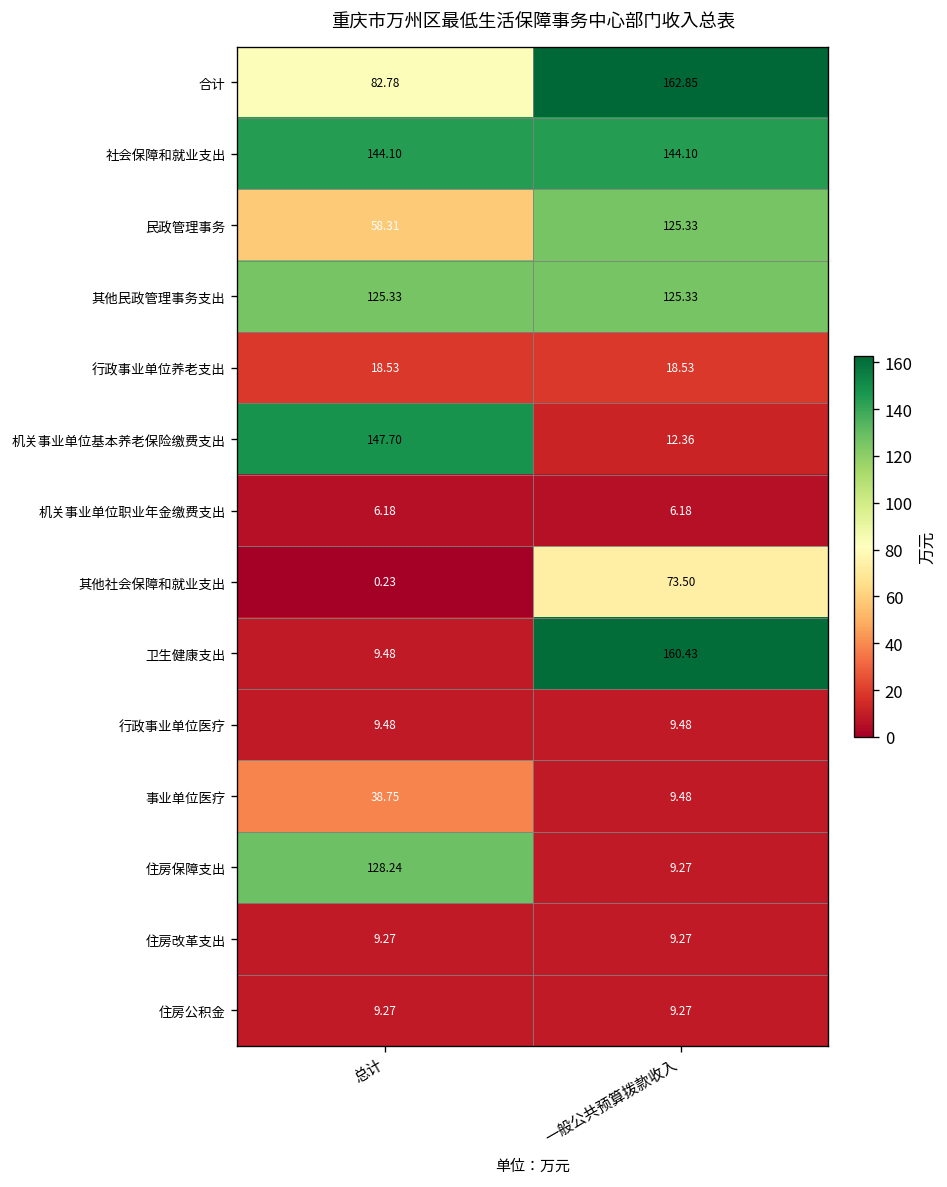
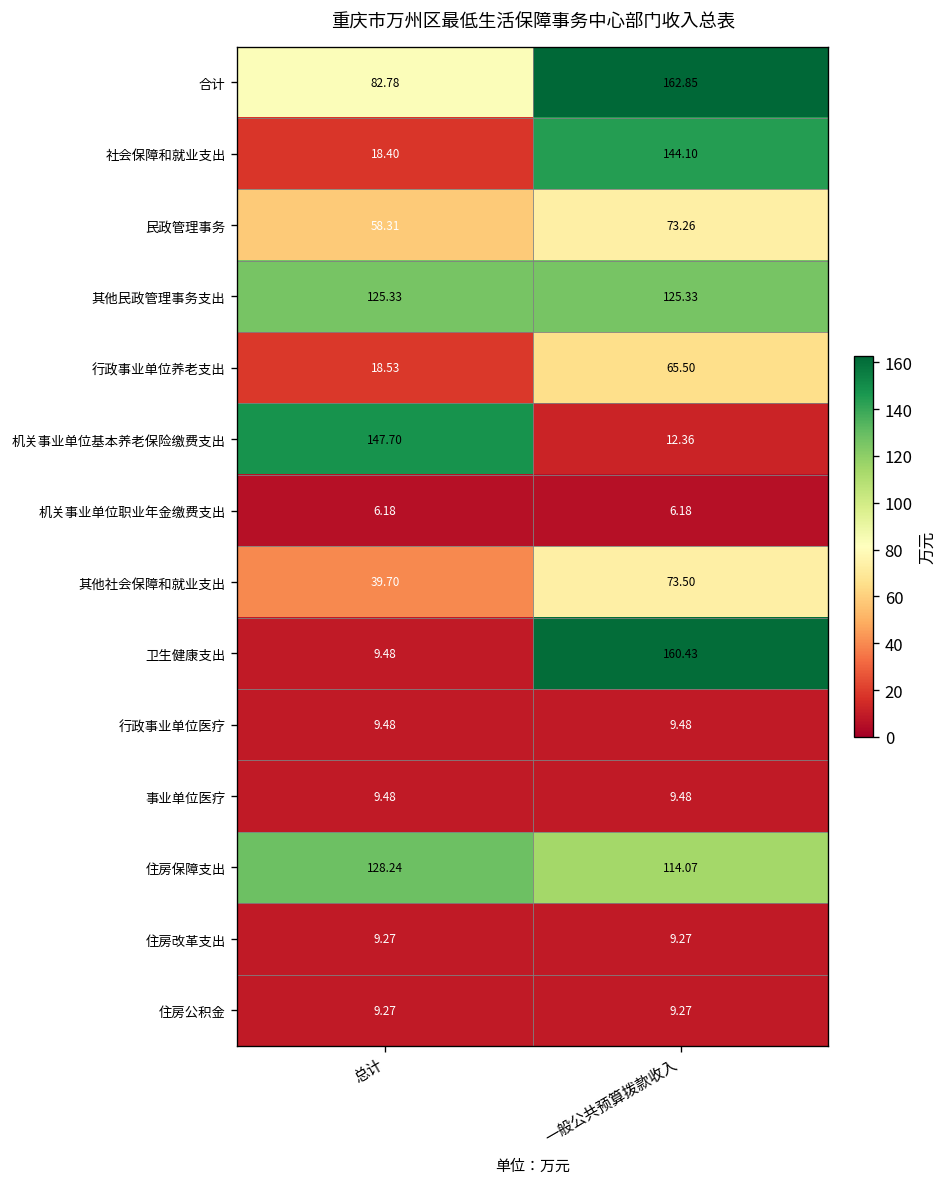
社会保障和就业支出, 总计: 144.10 -> 18.40
民政管理事务, 一般公共预算拨款收入: 125.33 -> 73.26
行政事业单位养老支出, 一般公共预算拨款收入: 18.53 -> 65.50
其他社会保障和就业支出, 总计: 0.23 -> 39.70
事业单位医疗, 总计: 38.75 -> 9.48
住房保障支出, 一般公共预算拨款收入: 9.27 -> 114.07
